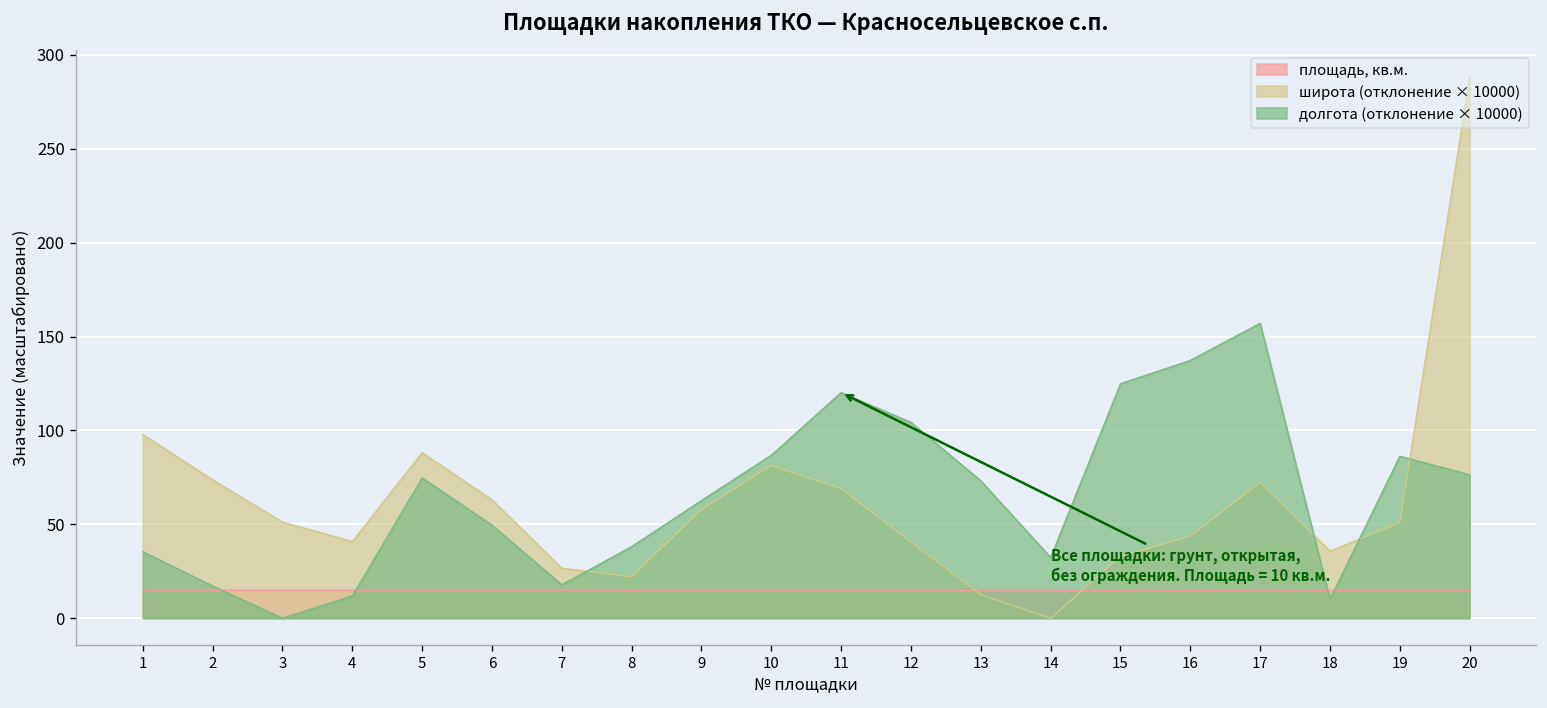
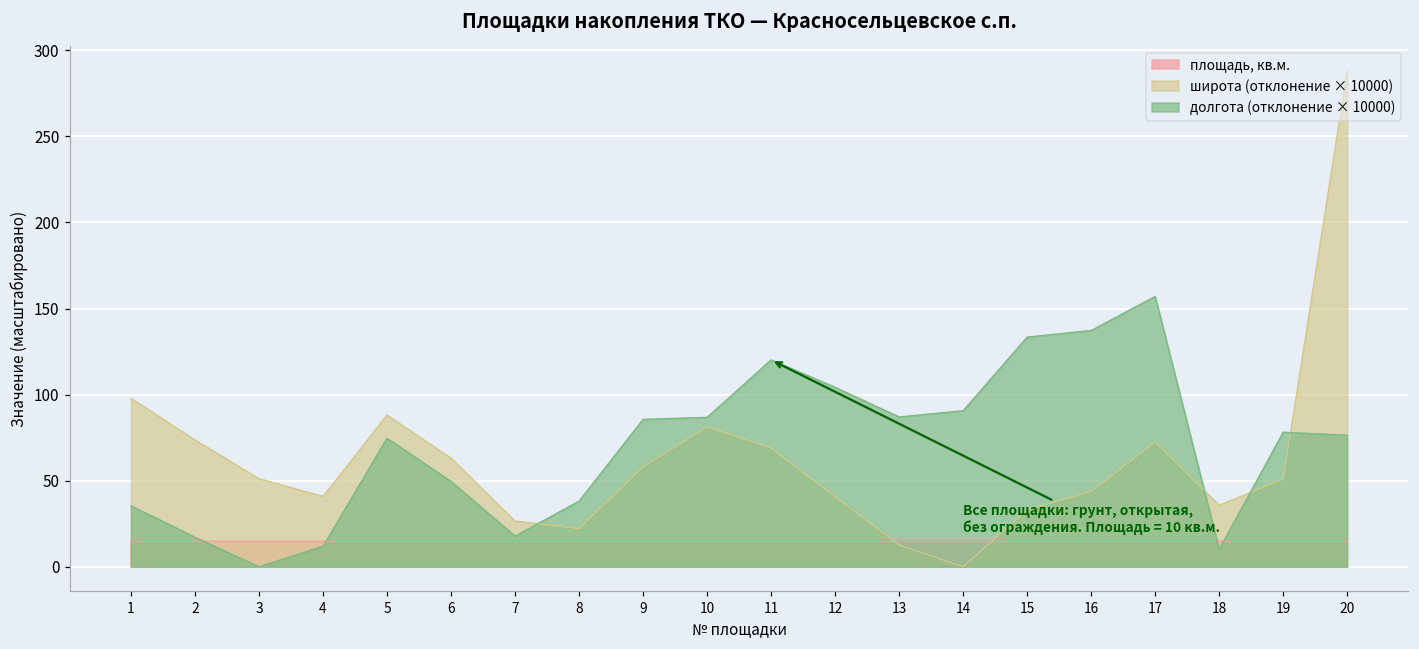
долгота (отклонение × 10000), 9: 63 -> 86
долгота (отклонение × 10000), 13: 73 -> 87
долгота (отклонение × 10000), 14: 32 -> 91
долгота (отклонение × 10000), 15: 125 -> 133
долгота (отклонение × 10000), 19: 86 -> 78
